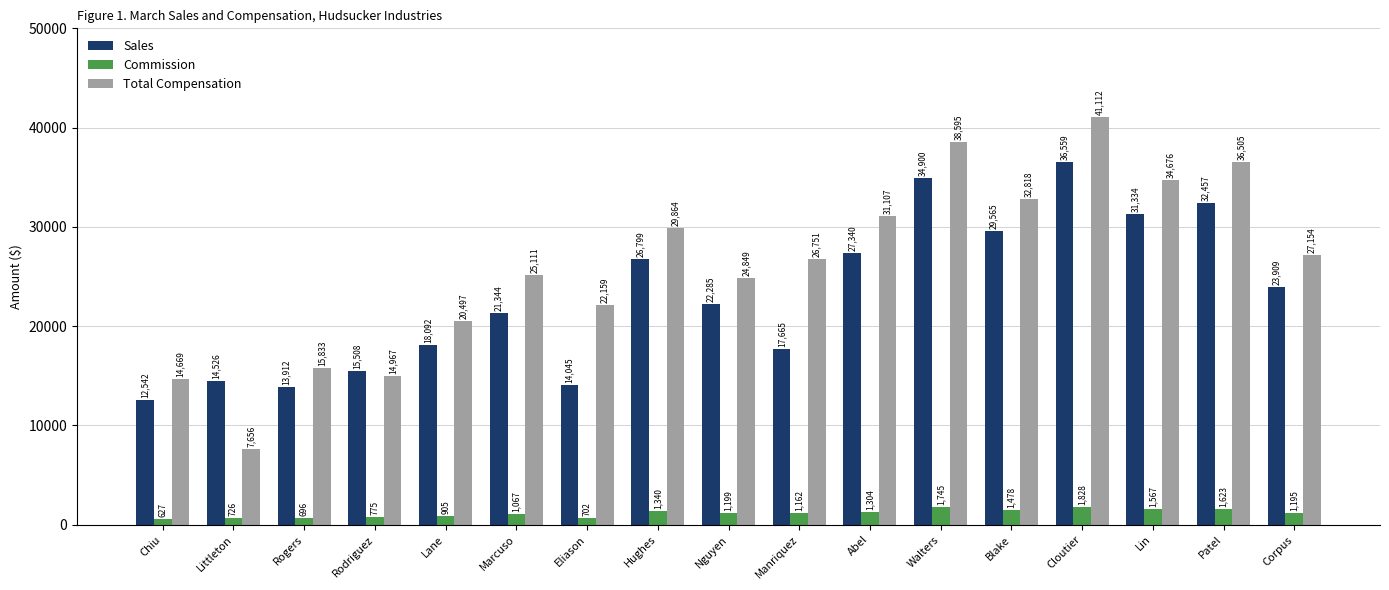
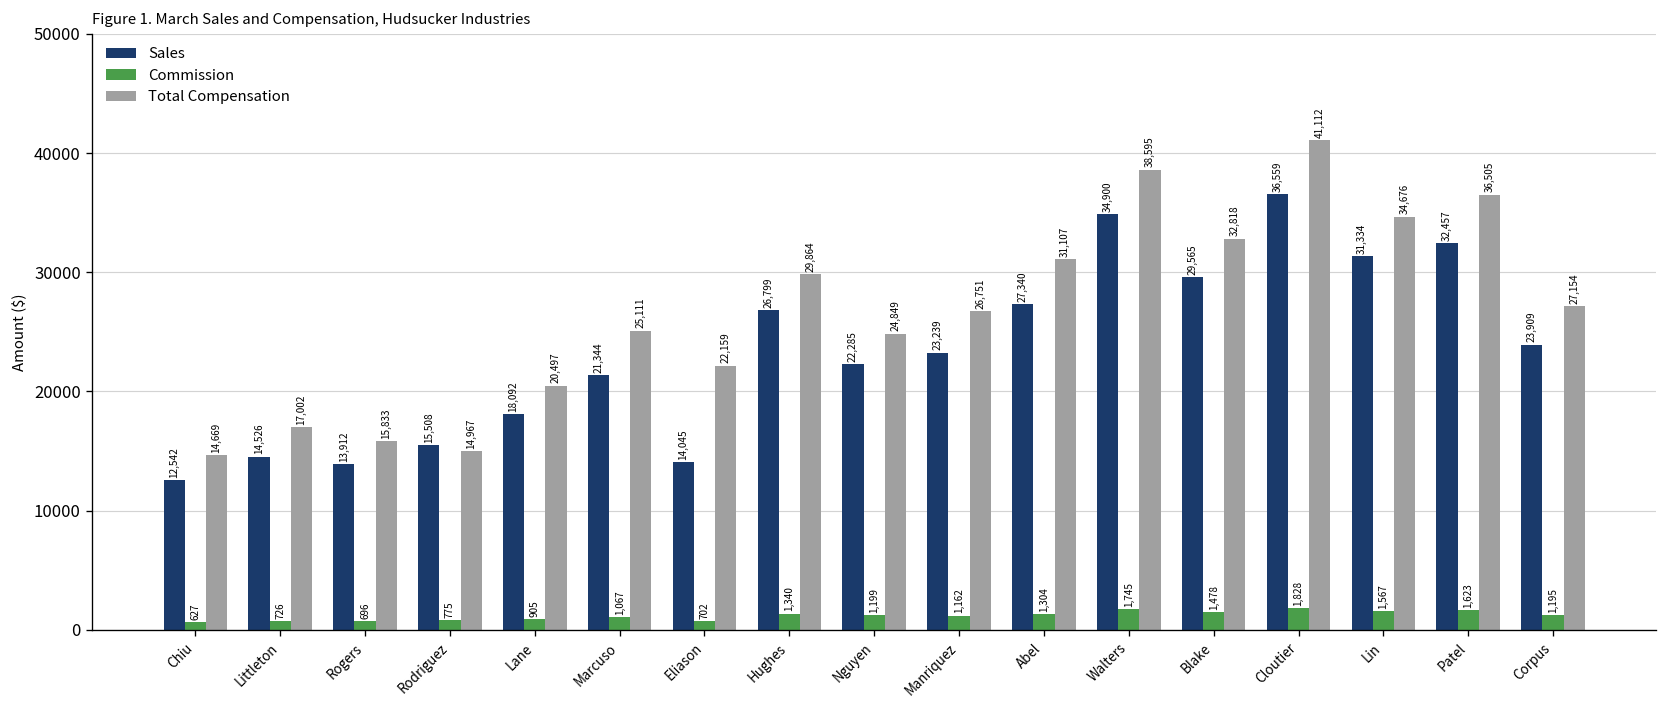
Total Compensation, Littleton: 7,656 -> 17,002
Sales, Manriquez: 17,665 -> 23,239
